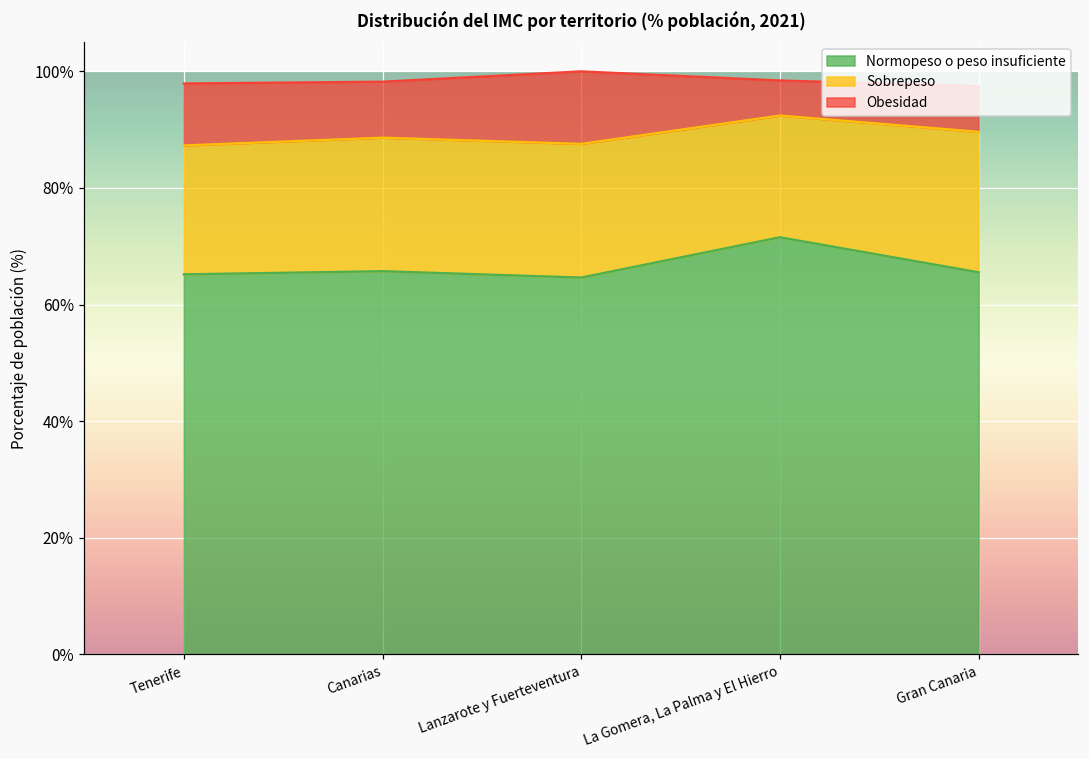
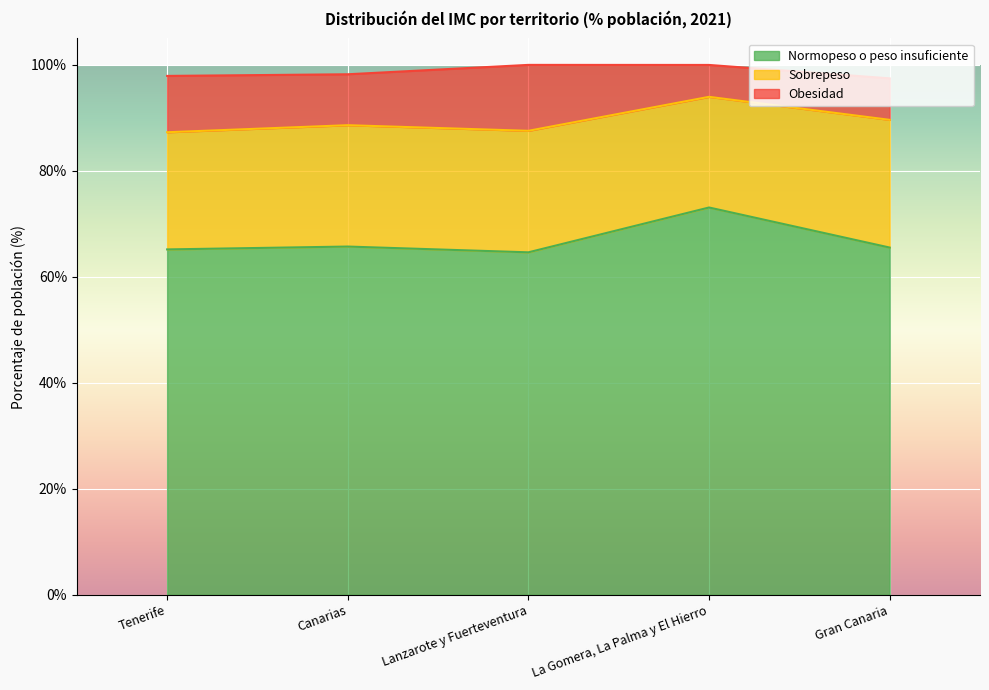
Normopeso o peso insuficiente, La Gomera, La Palma y El Hierro: 72% -> 73%
